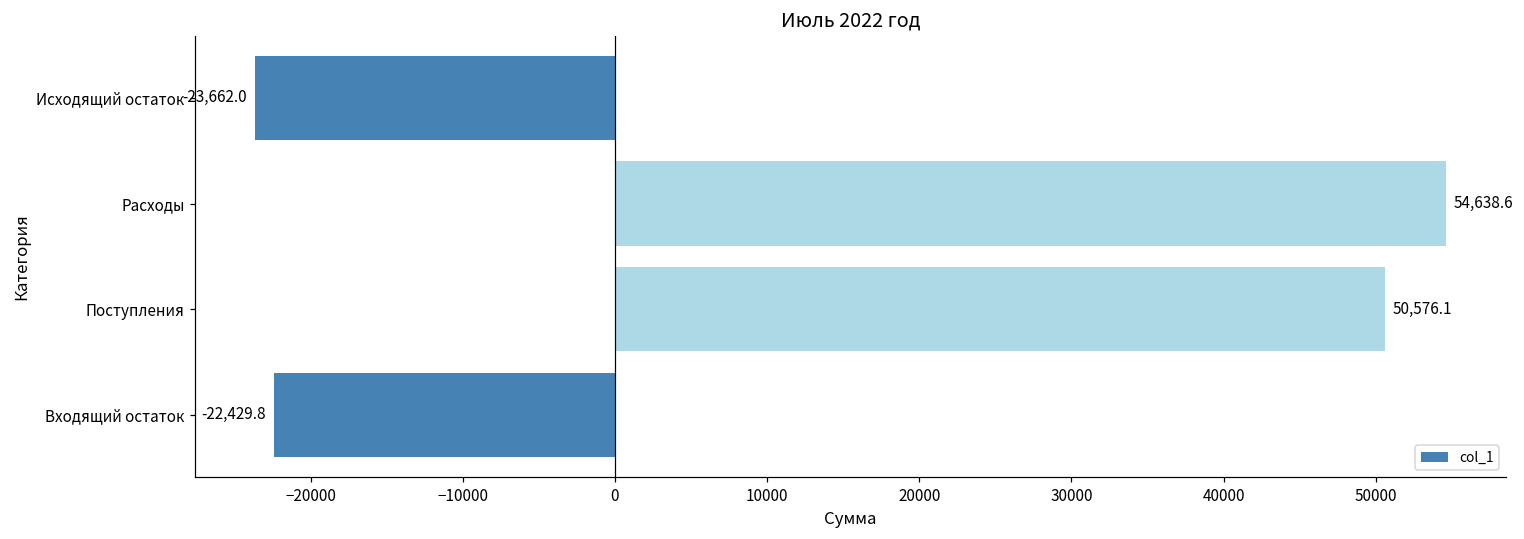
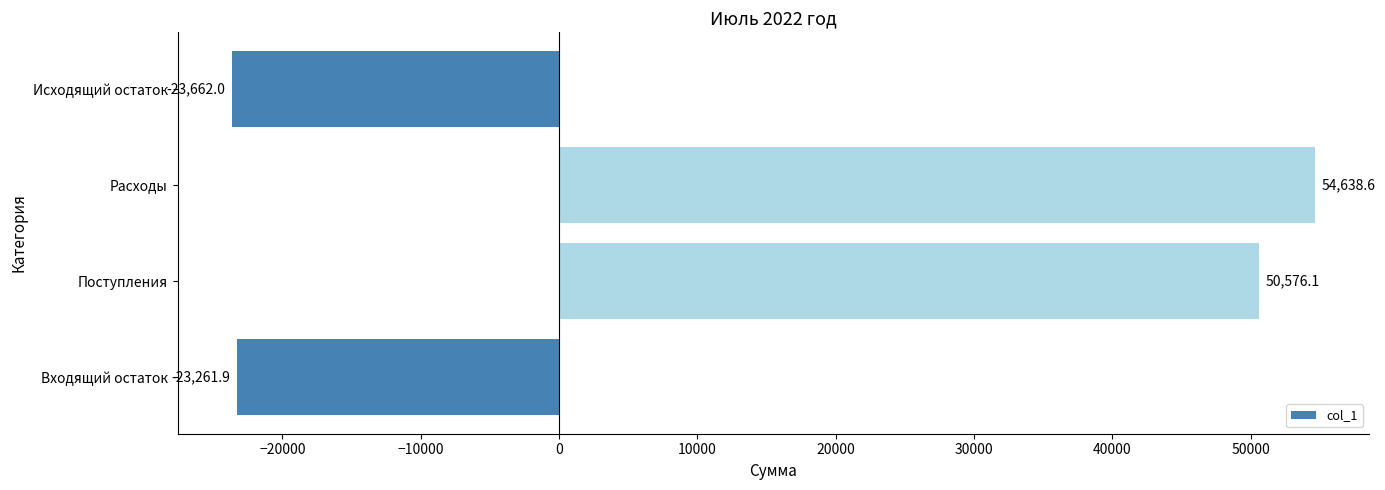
Входящий остаток: -22,429.8 -> -23,261.9
